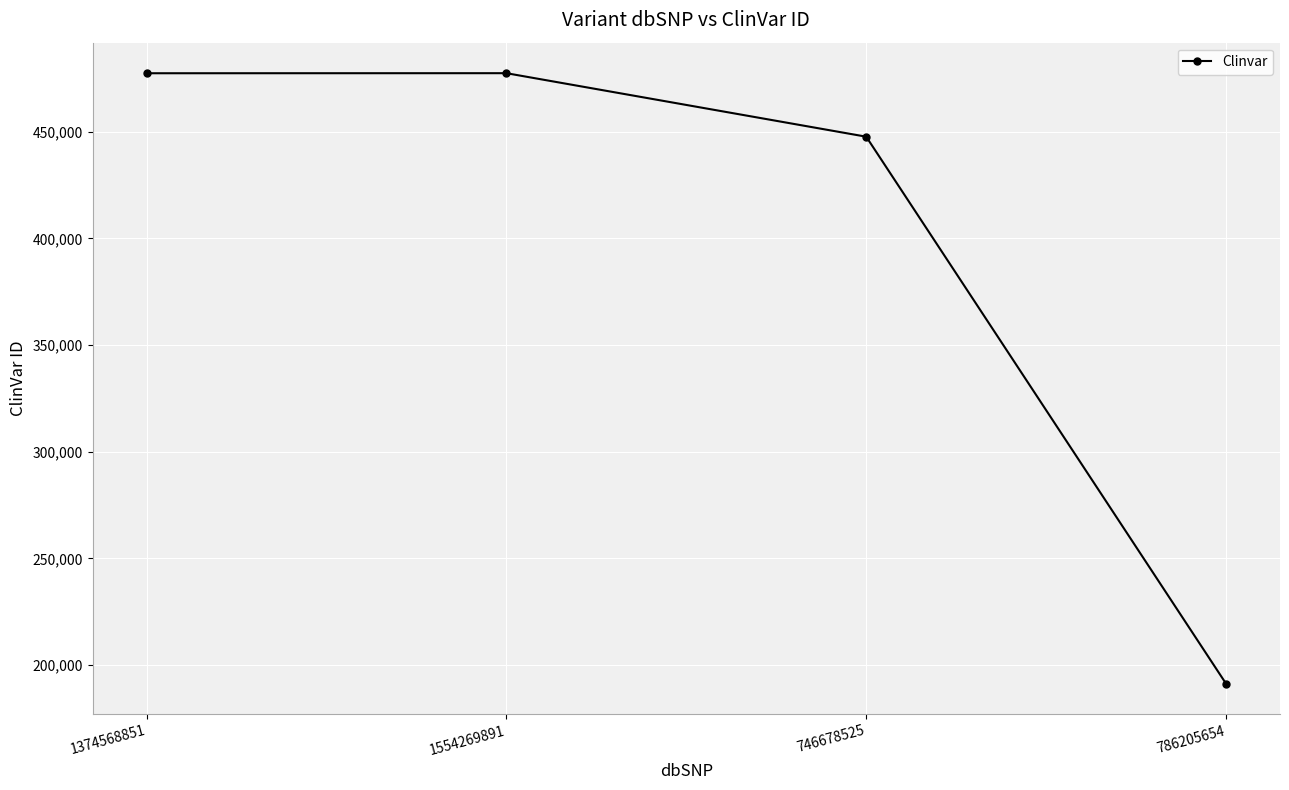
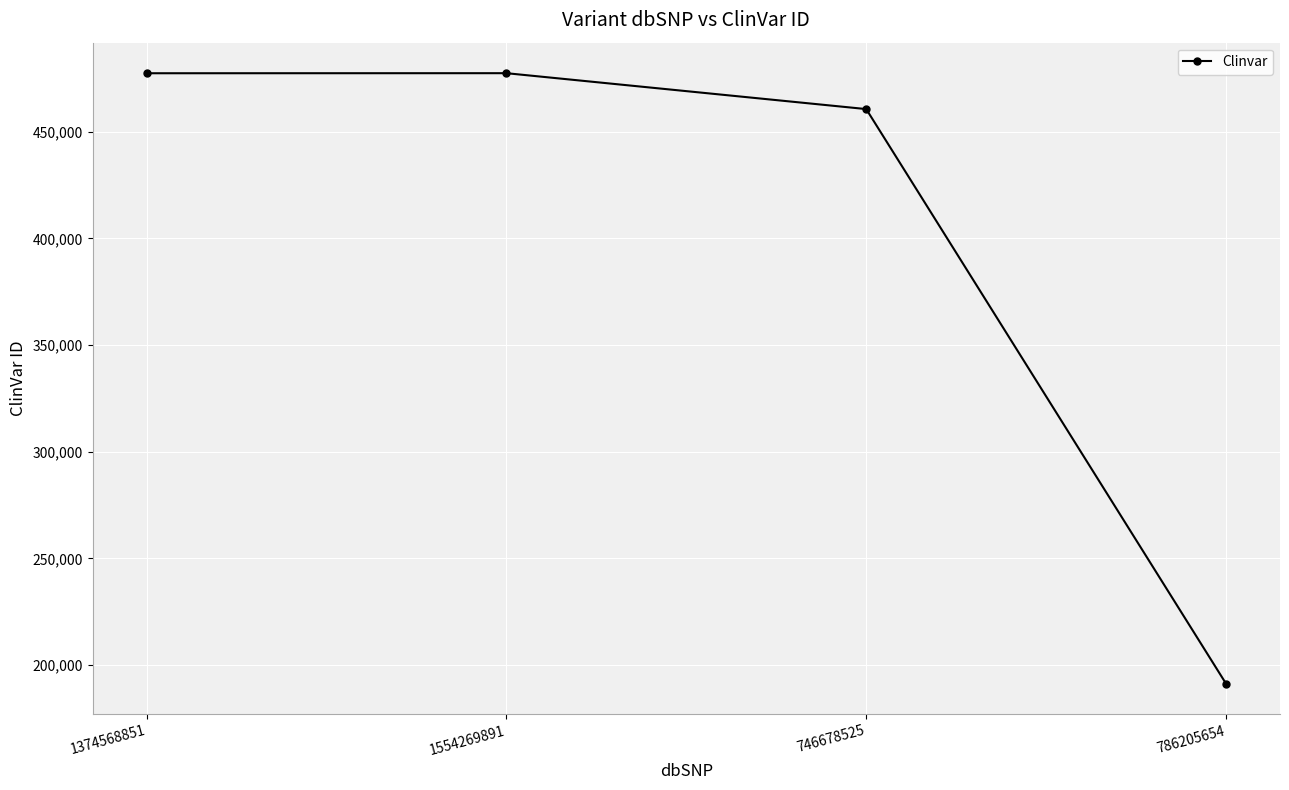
746678525: 448,000 -> 461,000
